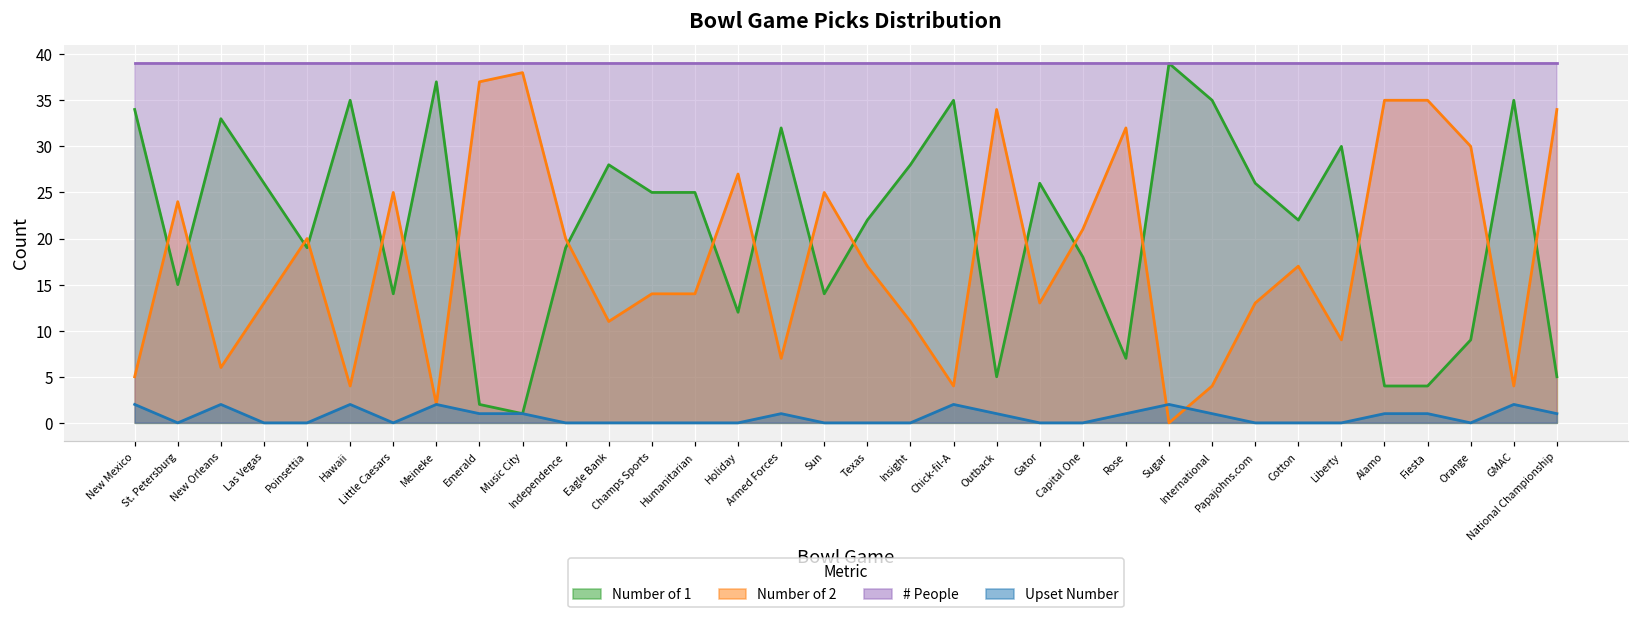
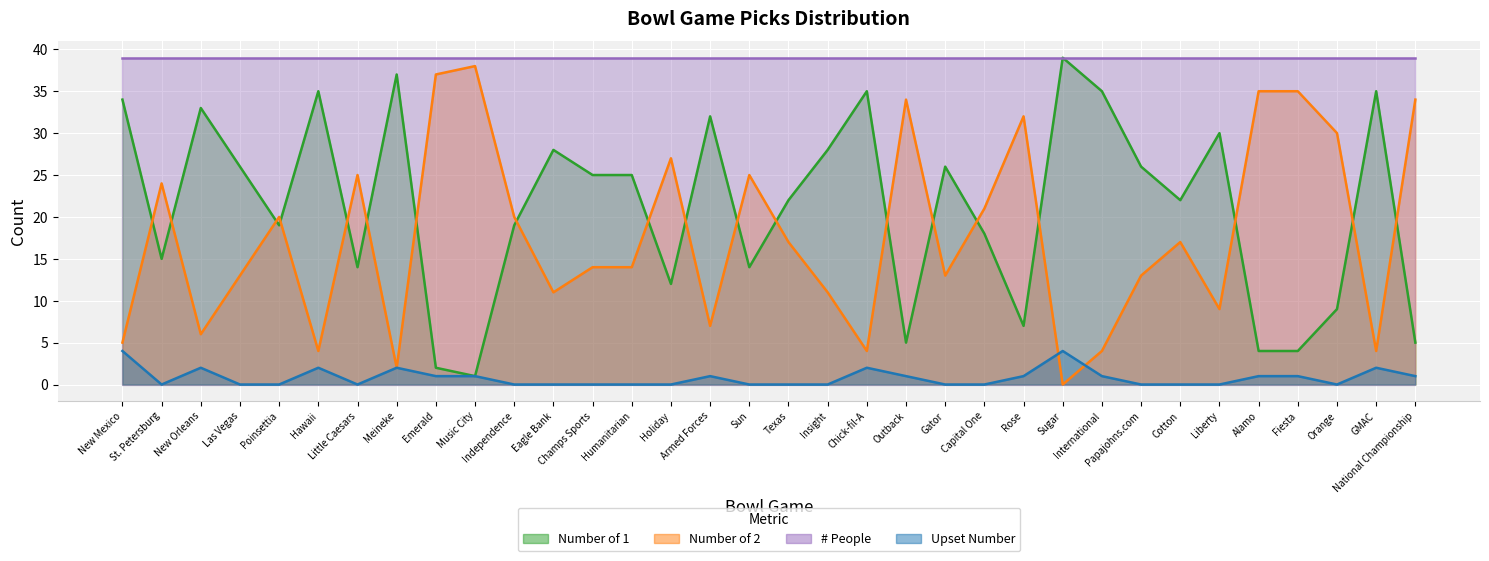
Upset Number, New Mexico: 2 -> 4
Upset Number, Sugar: 2 -> 4
